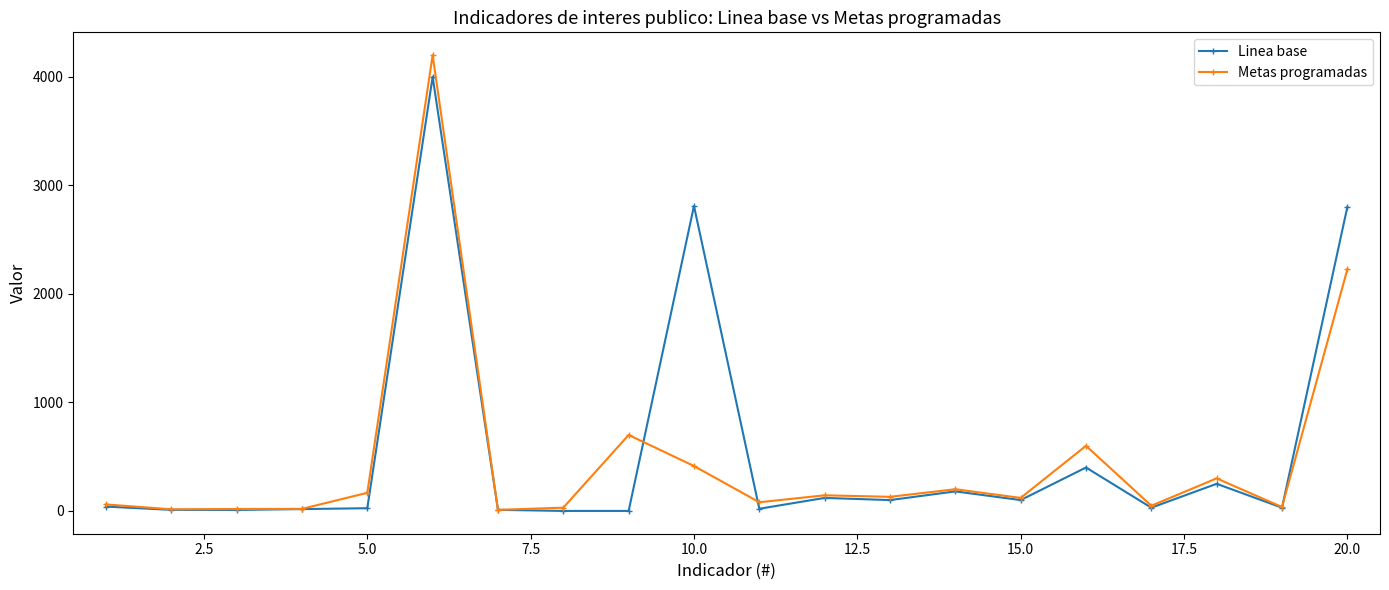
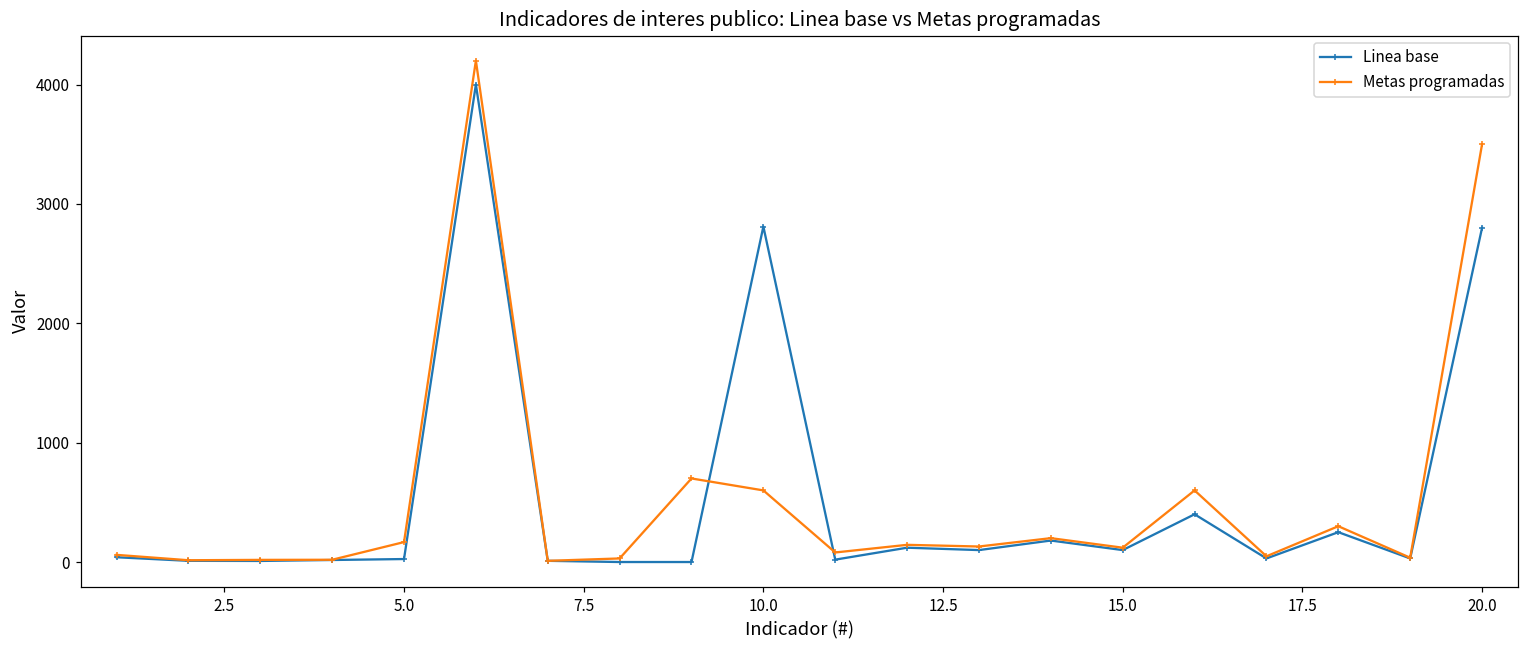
Metas programadas, 10.0: 410 -> 600
Metas programadas, 20.0: 2230 -> 3500
